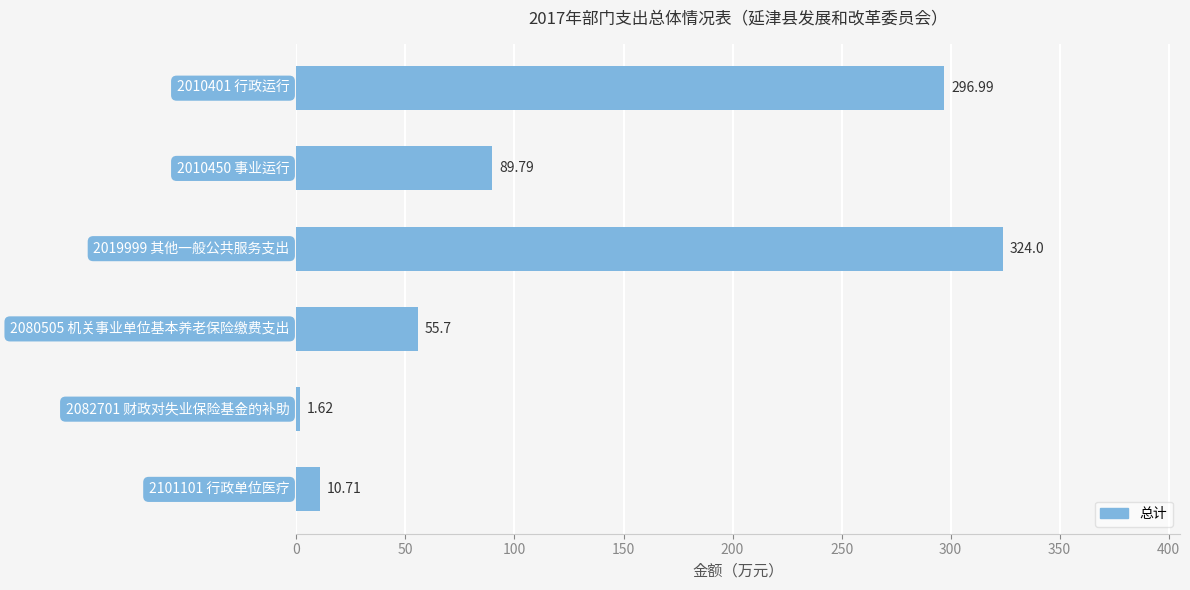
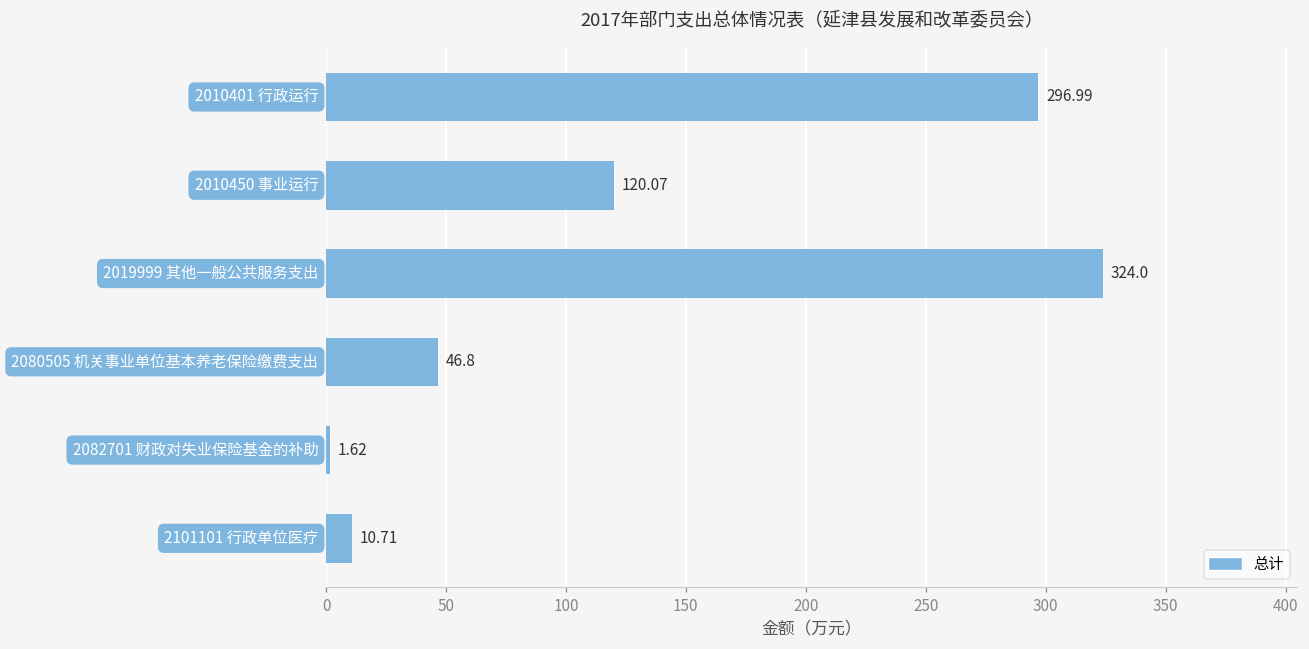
2010450 事业运行: 89.79 -> 120.07
2080505 机关事业单位基本养老保险缴费支出: 55.7 -> 46.8
